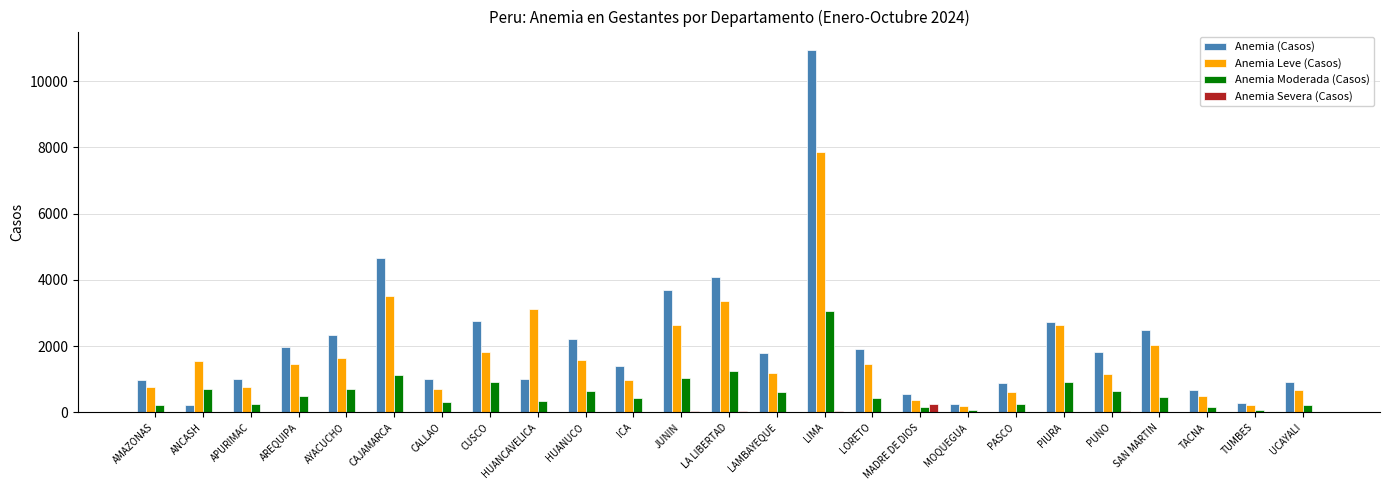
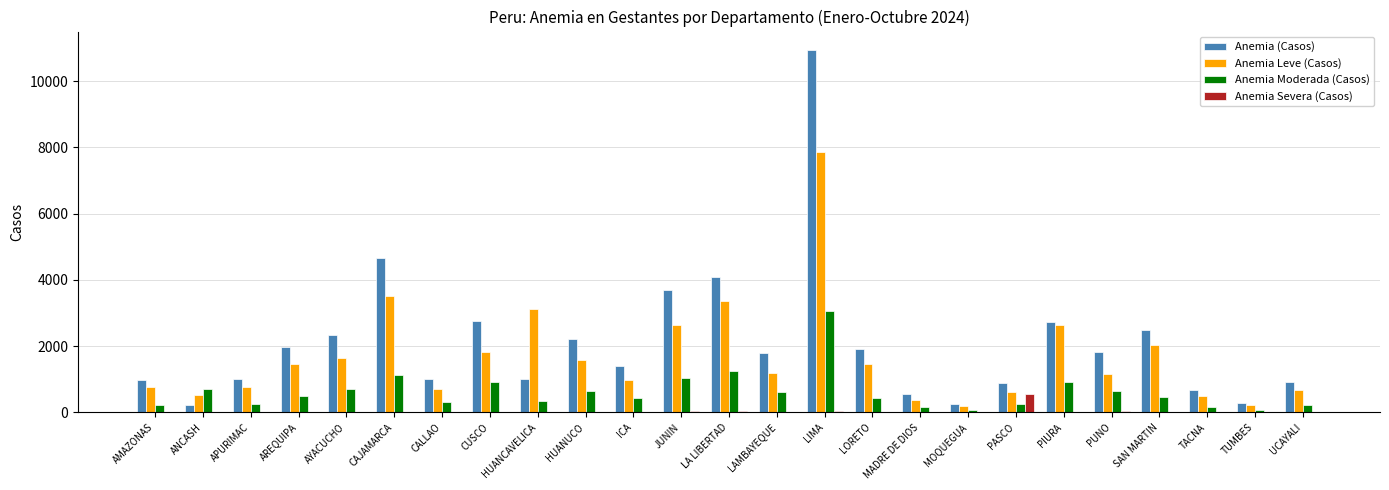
Anemia Leve (Casos), ANCASH: 1500 -> 500
Anemia Severa (Casos), MADRE DE DIOS: 300 -> 0
Anemia Severa (Casos), PASCO: 0 -> 600
